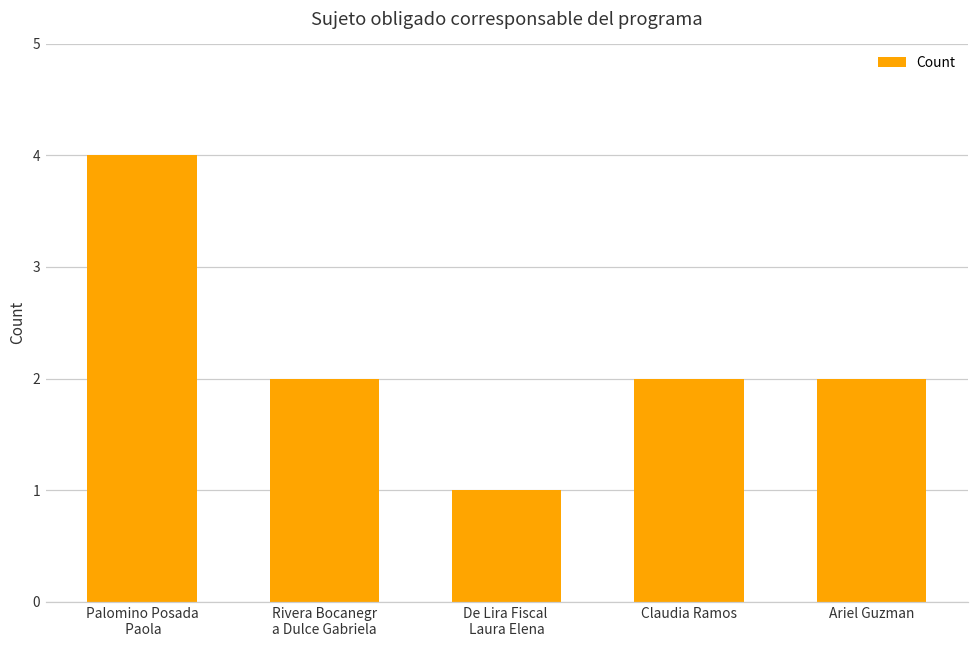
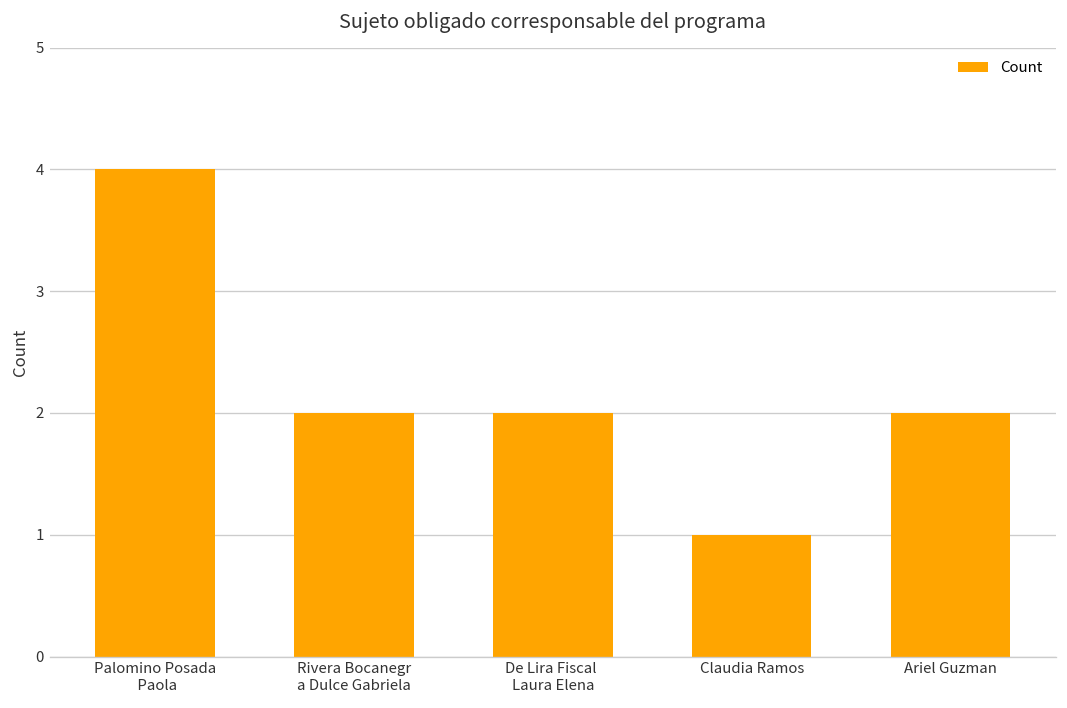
De Lira Fiscal Laura Elena: 1 -> 2
Claudia Ramos: 2 -> 1
